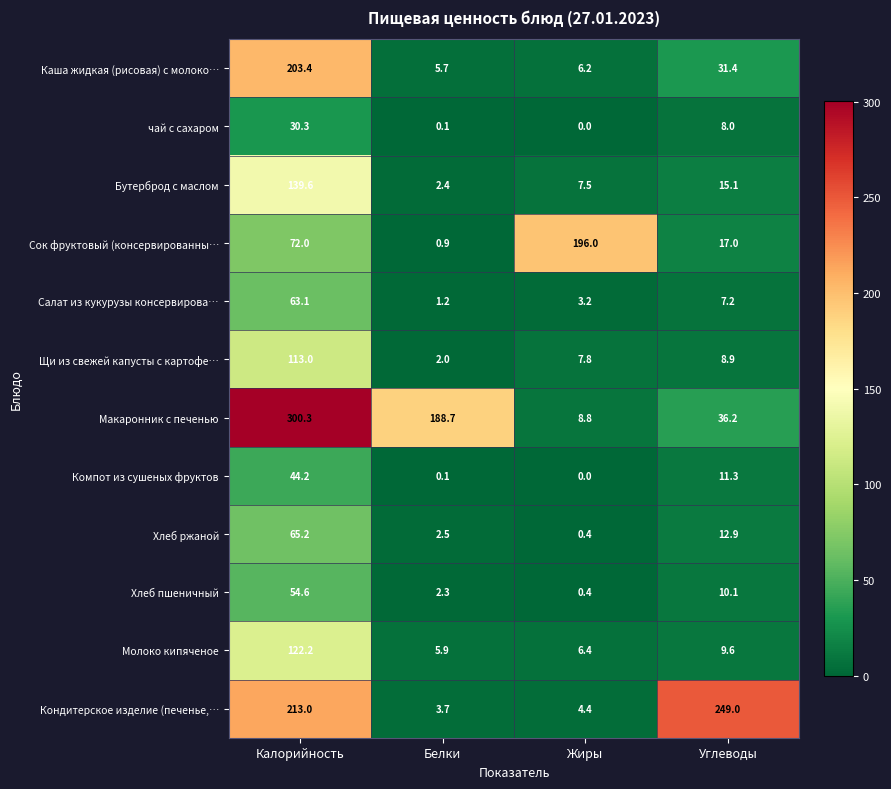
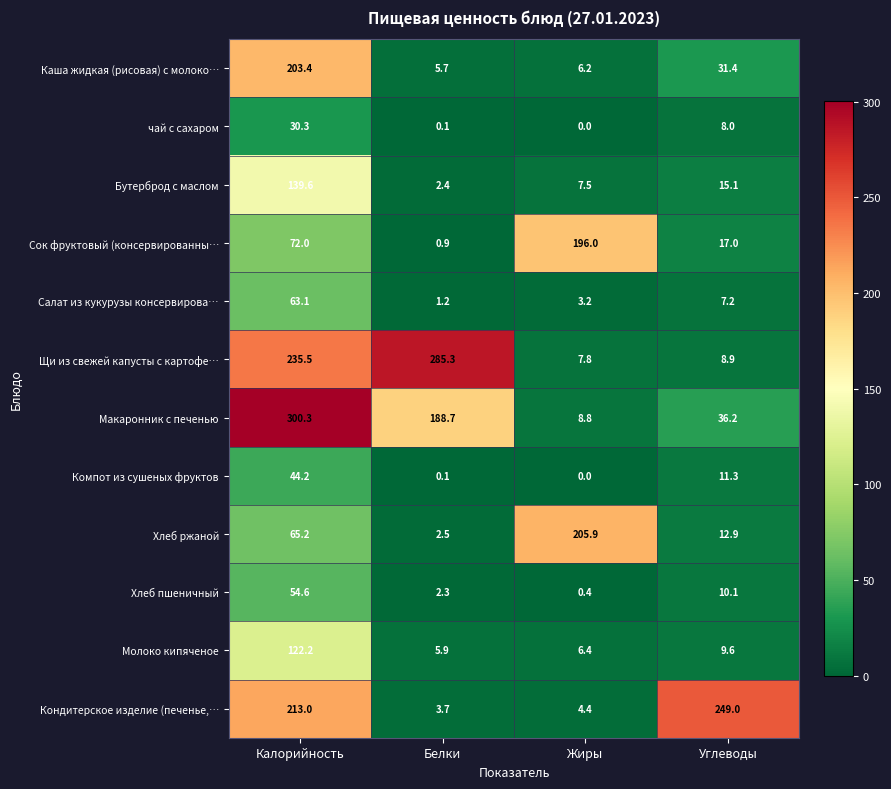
Щи из свежей капусты с картофе…, Калорийность: 113.0 -> 235.5
Щи из свежей капусты с картофе…, Белки: 2.0 -> 285.3
Хлеб ржаной, Жиры: 0.4 -> 205.9
